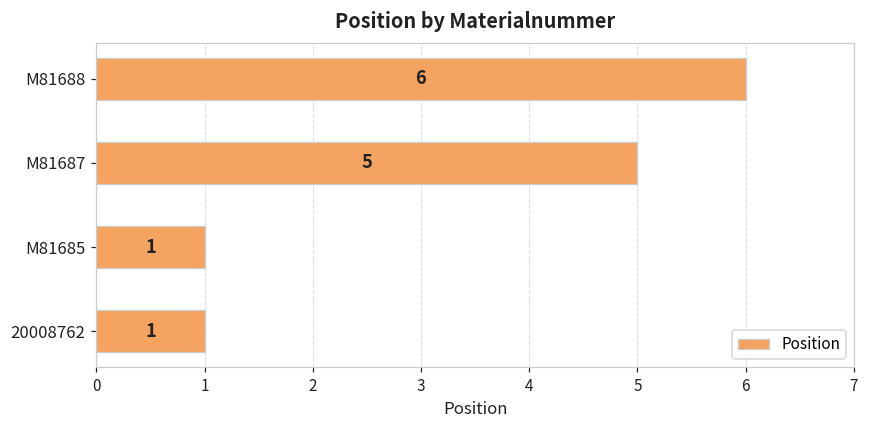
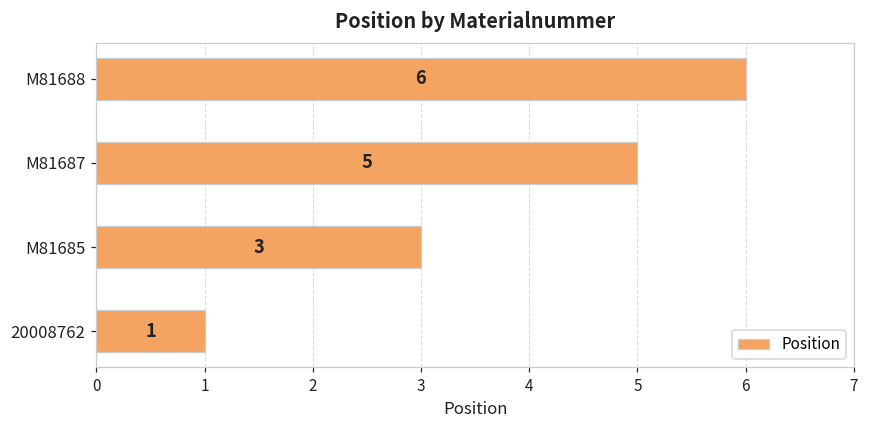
M81685: 1 -> 3
